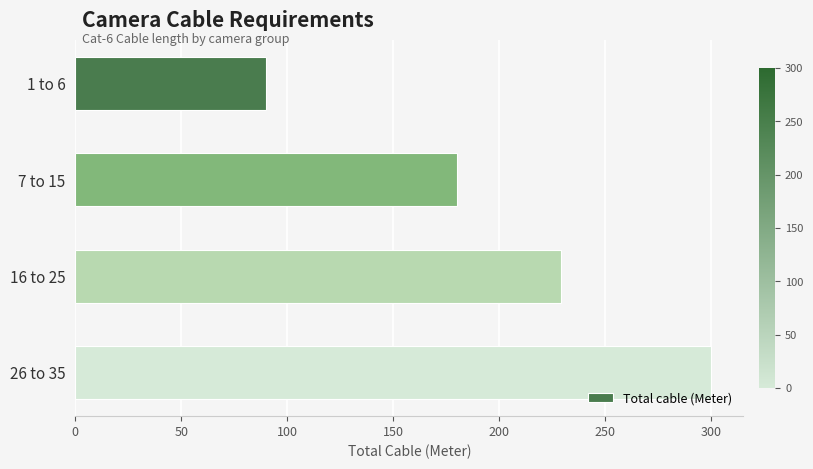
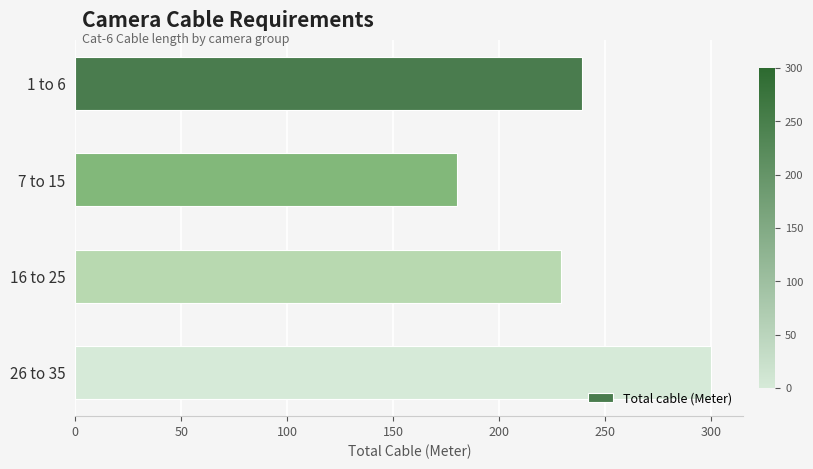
1 to 6: 90 -> 239
